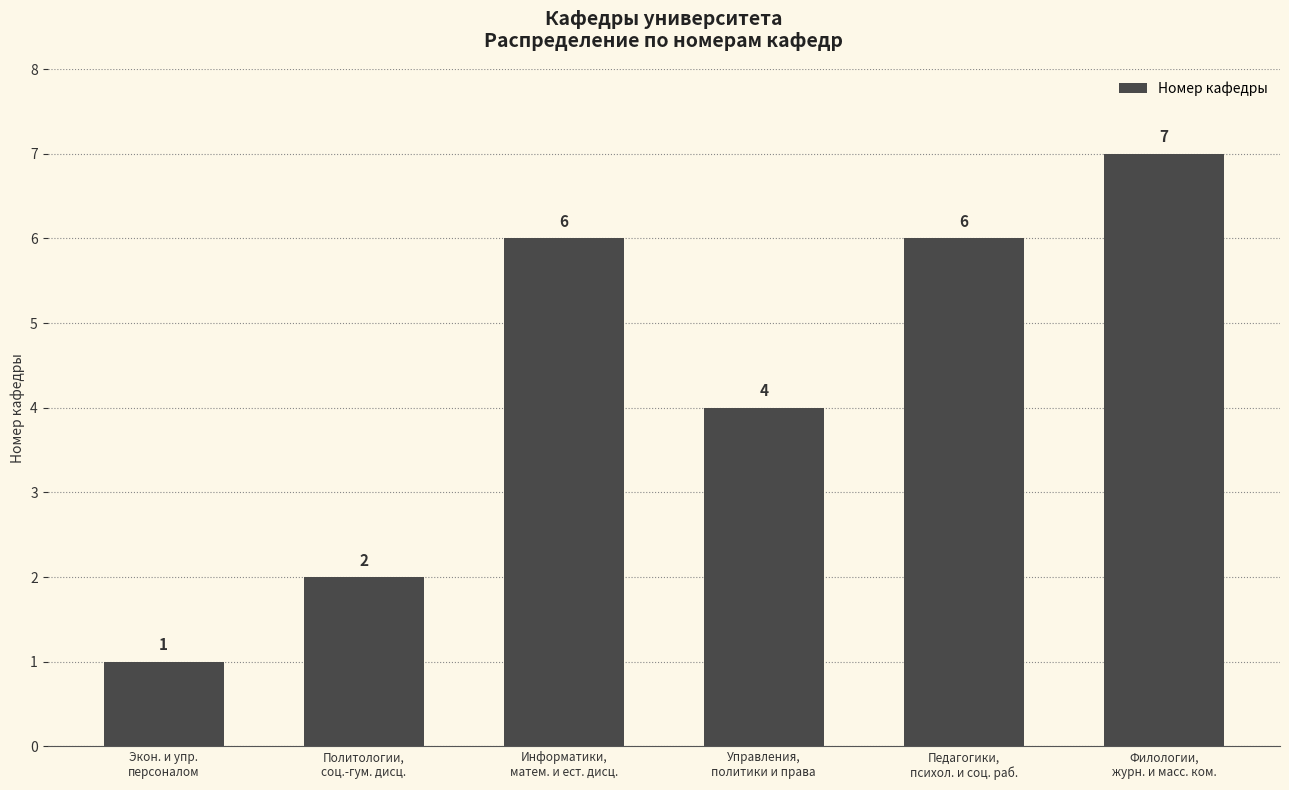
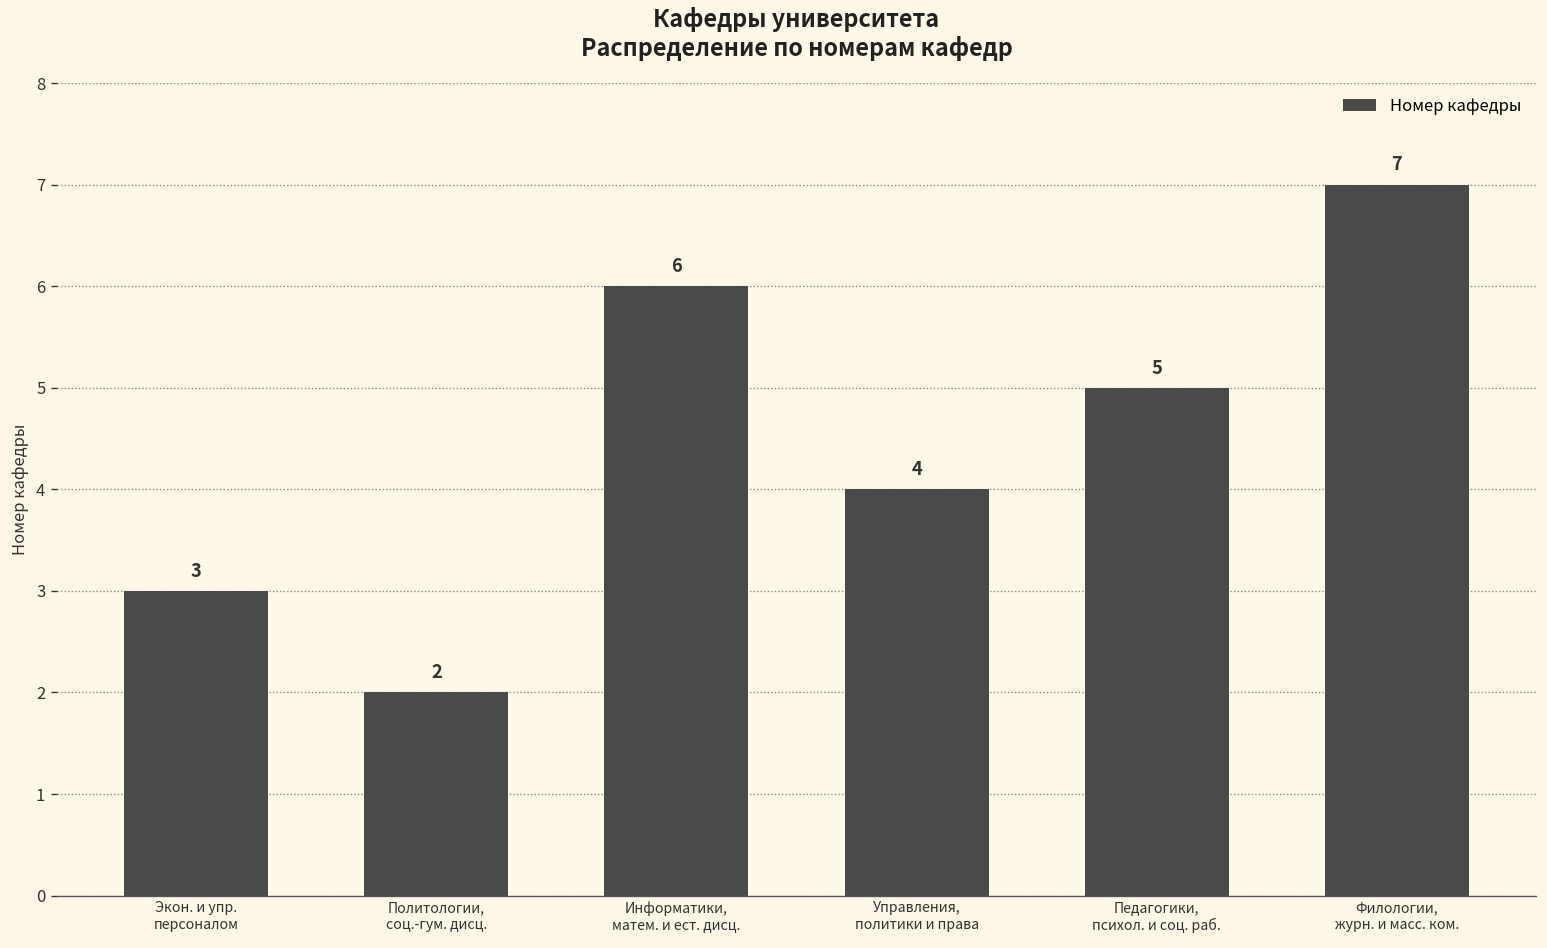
Экон. и упр. персоналом: 1 -> 3
Педагогики, психол. и соц. раб.: 6 -> 5
